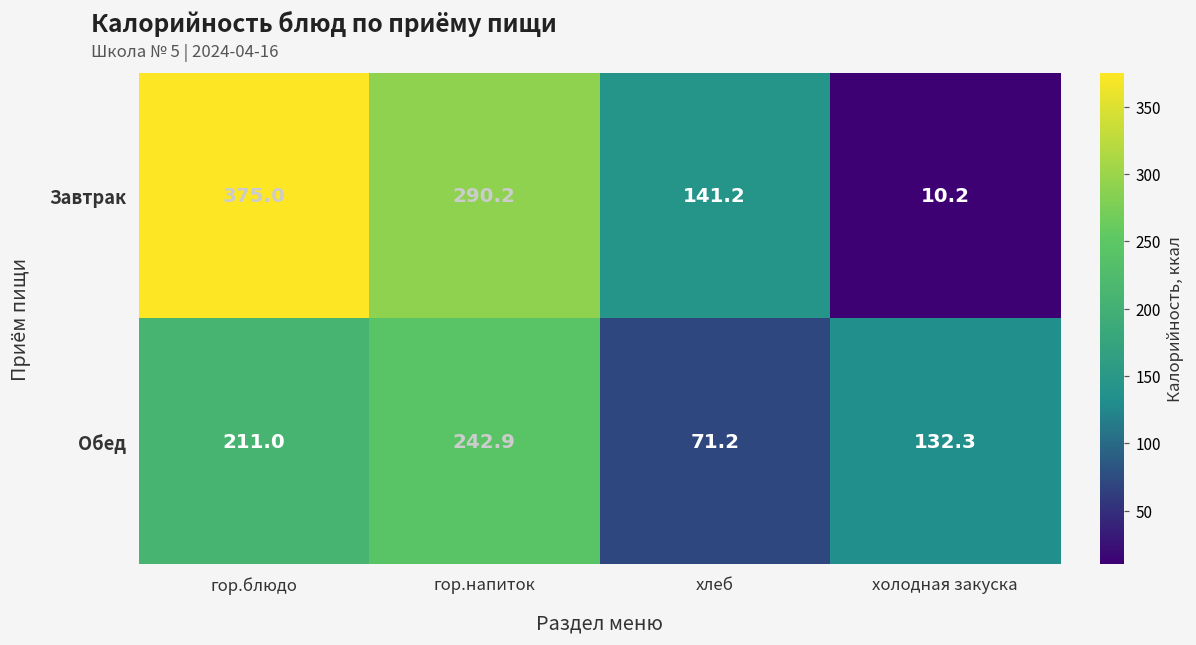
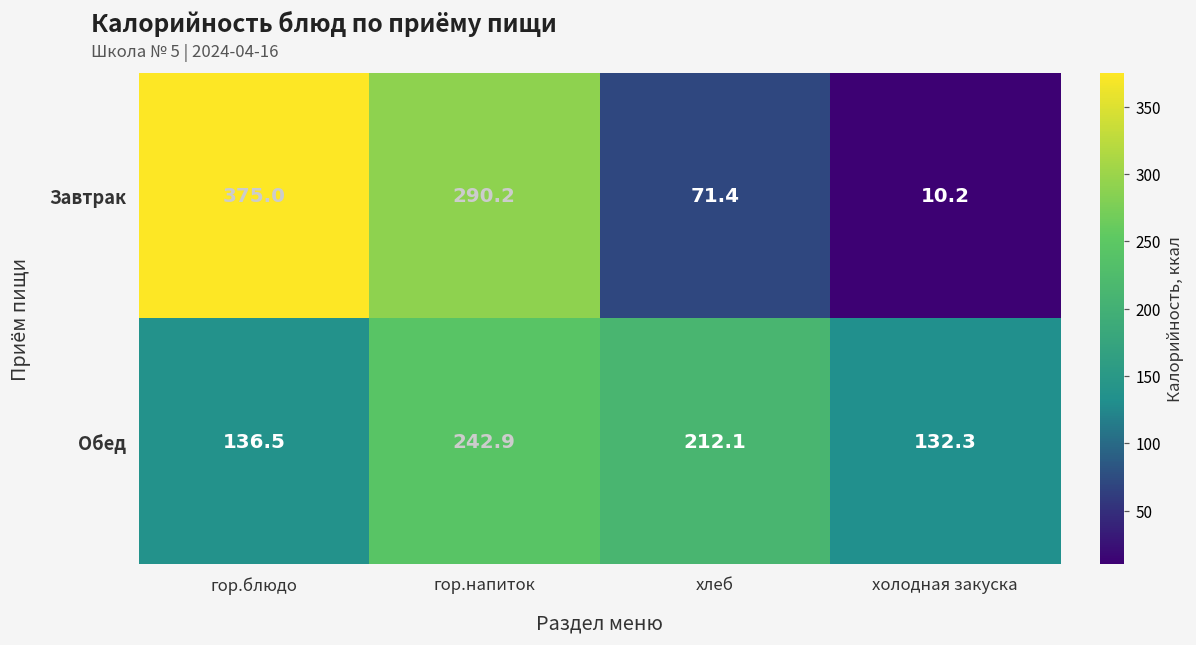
Завтрак, хлеб: 141.2 -> 71.4
Обед, гор.блюдо: 211.0 -> 136.5
Обед, хлеб: 71.2 -> 212.1
